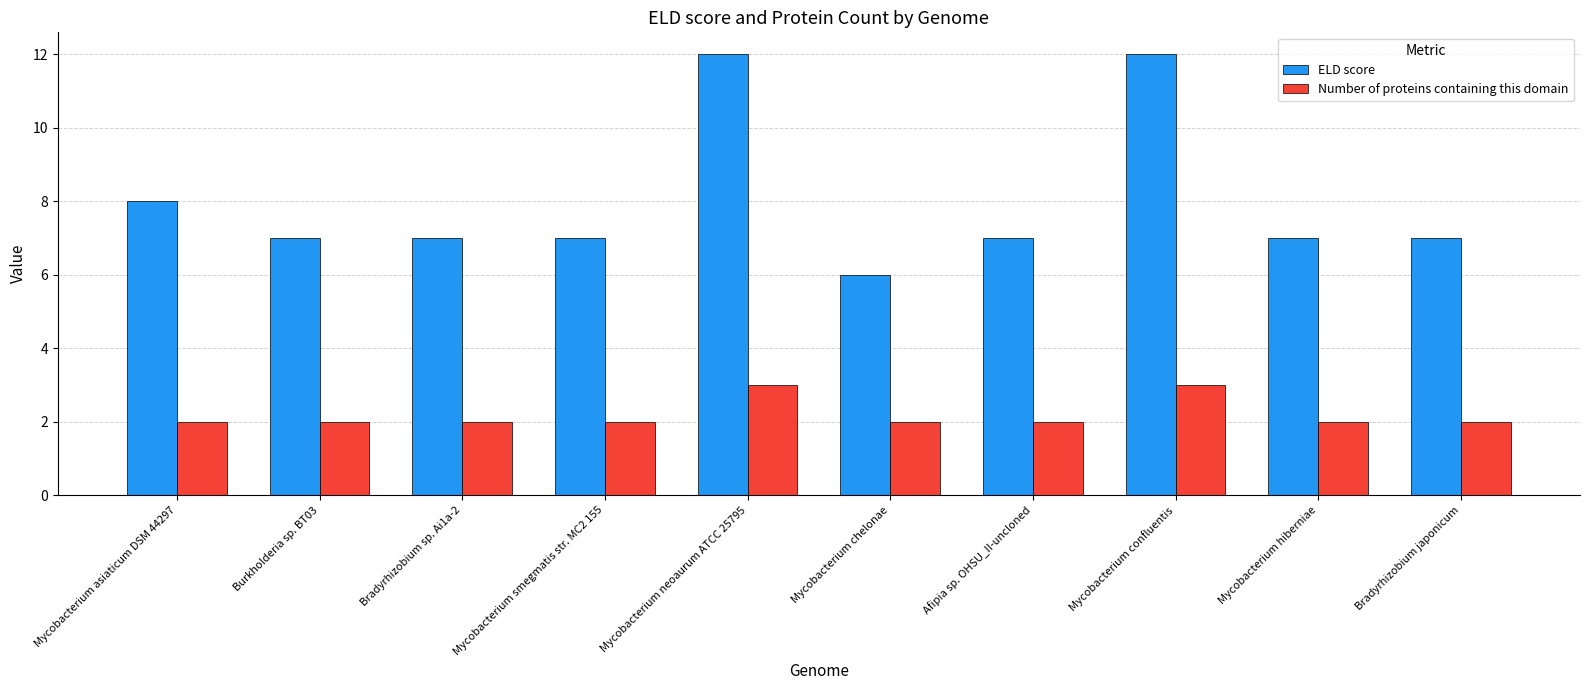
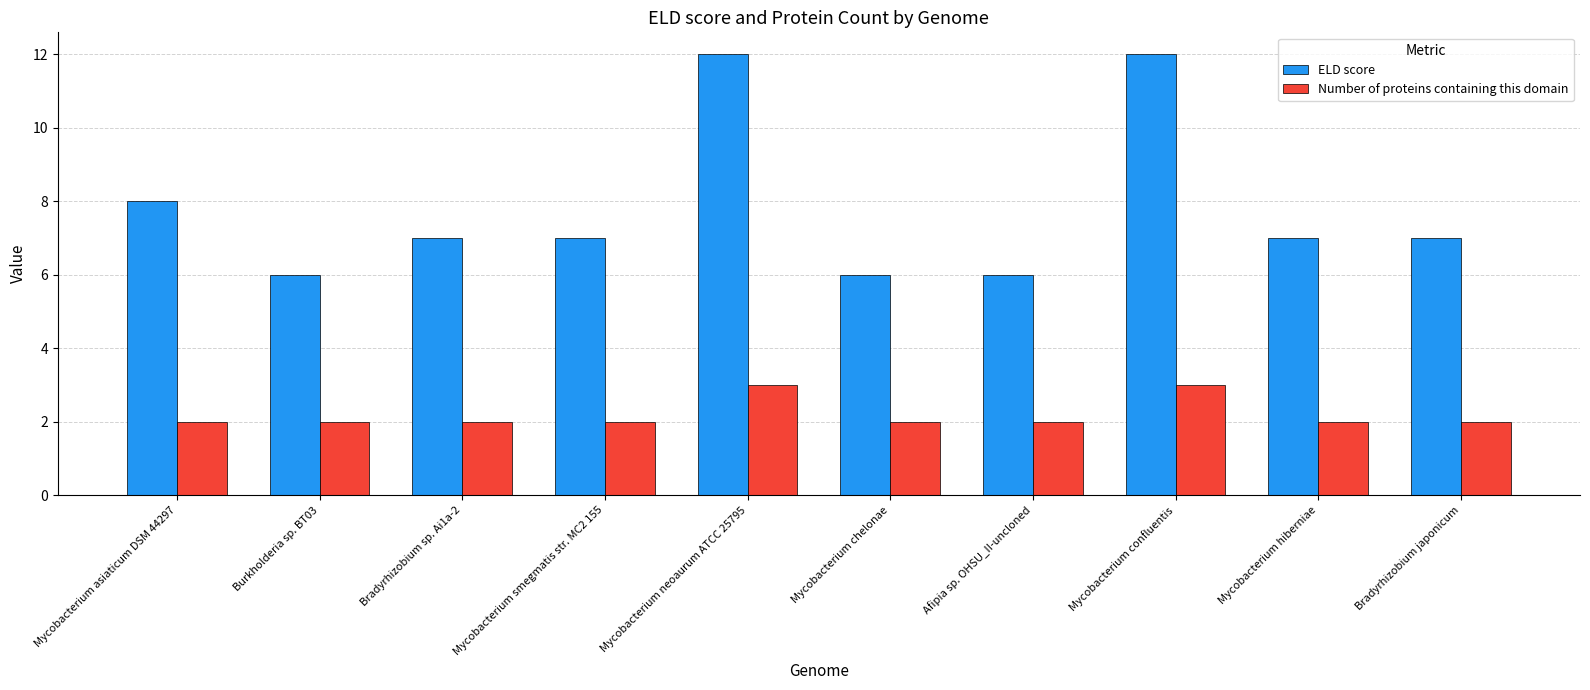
ELD score, Burkholderia sp. BT03: 7 -> 6
ELD score, Afipia sp. OHSU_II-uncloned: 7 -> 6
